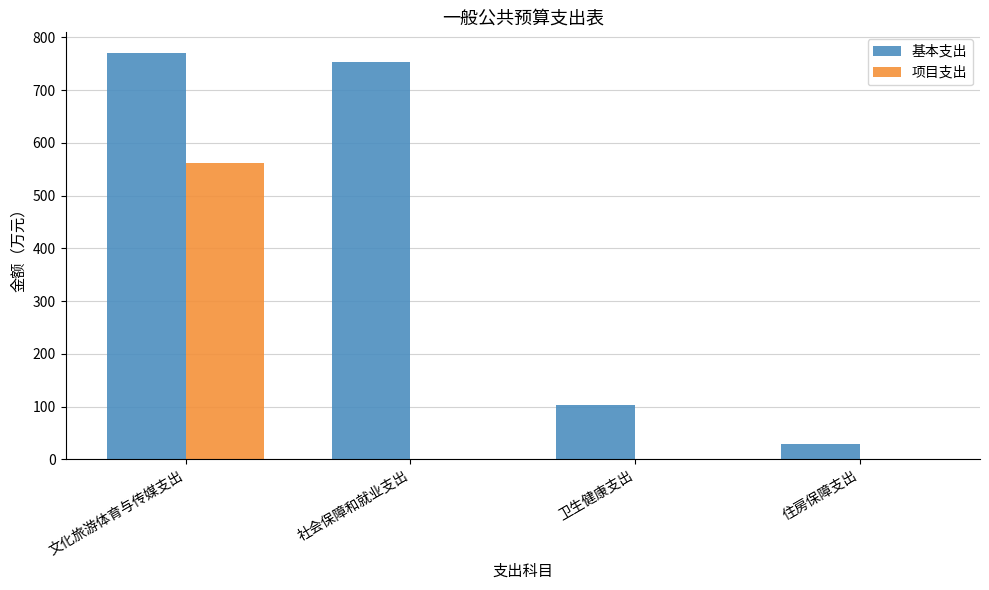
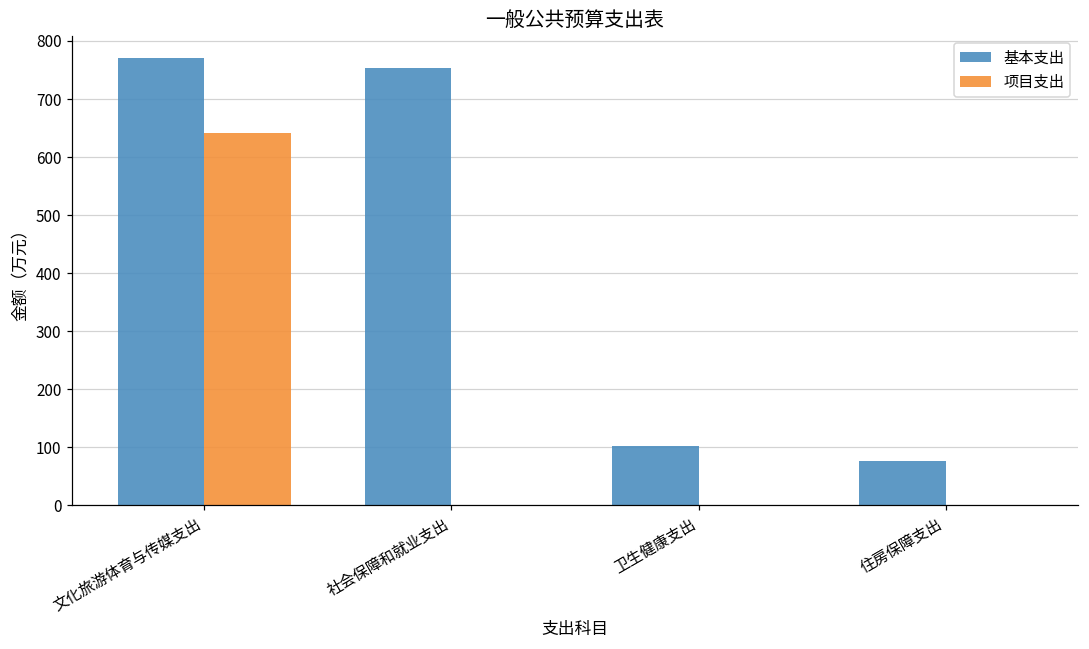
项目支出, 文化旅游体育与传媒支出: 560 -> 640
基本支出, 住房保障支出: 30 -> 80
